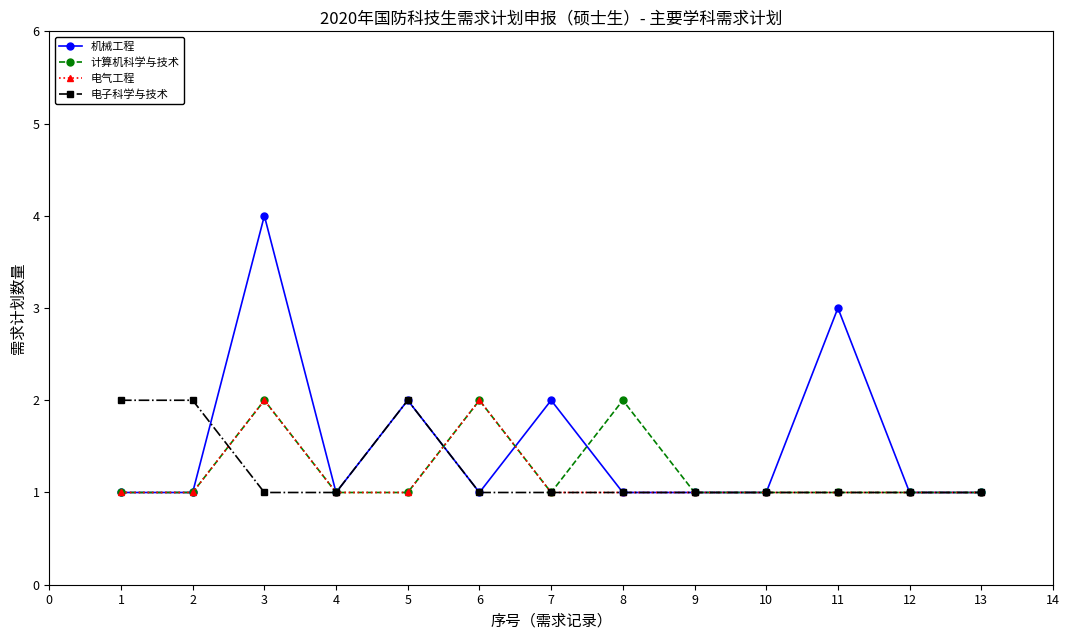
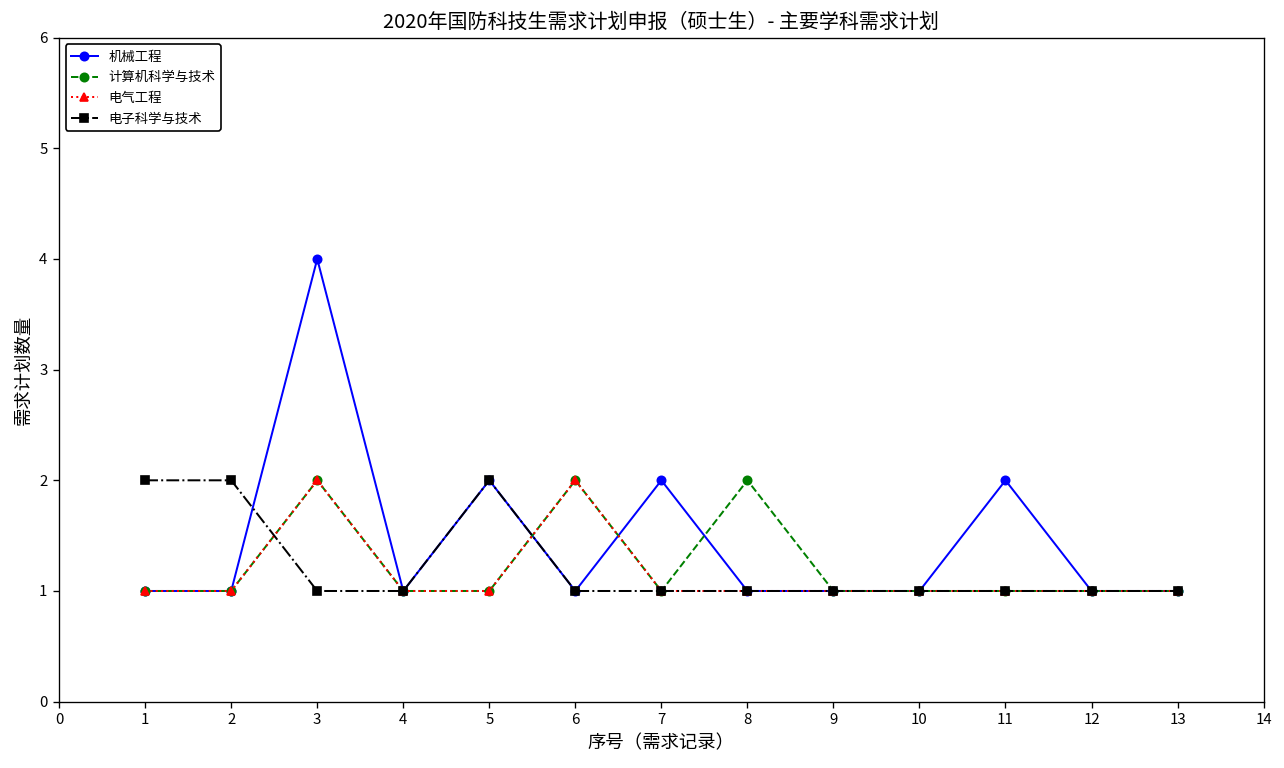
机械工程, 11: 3 -> 2
